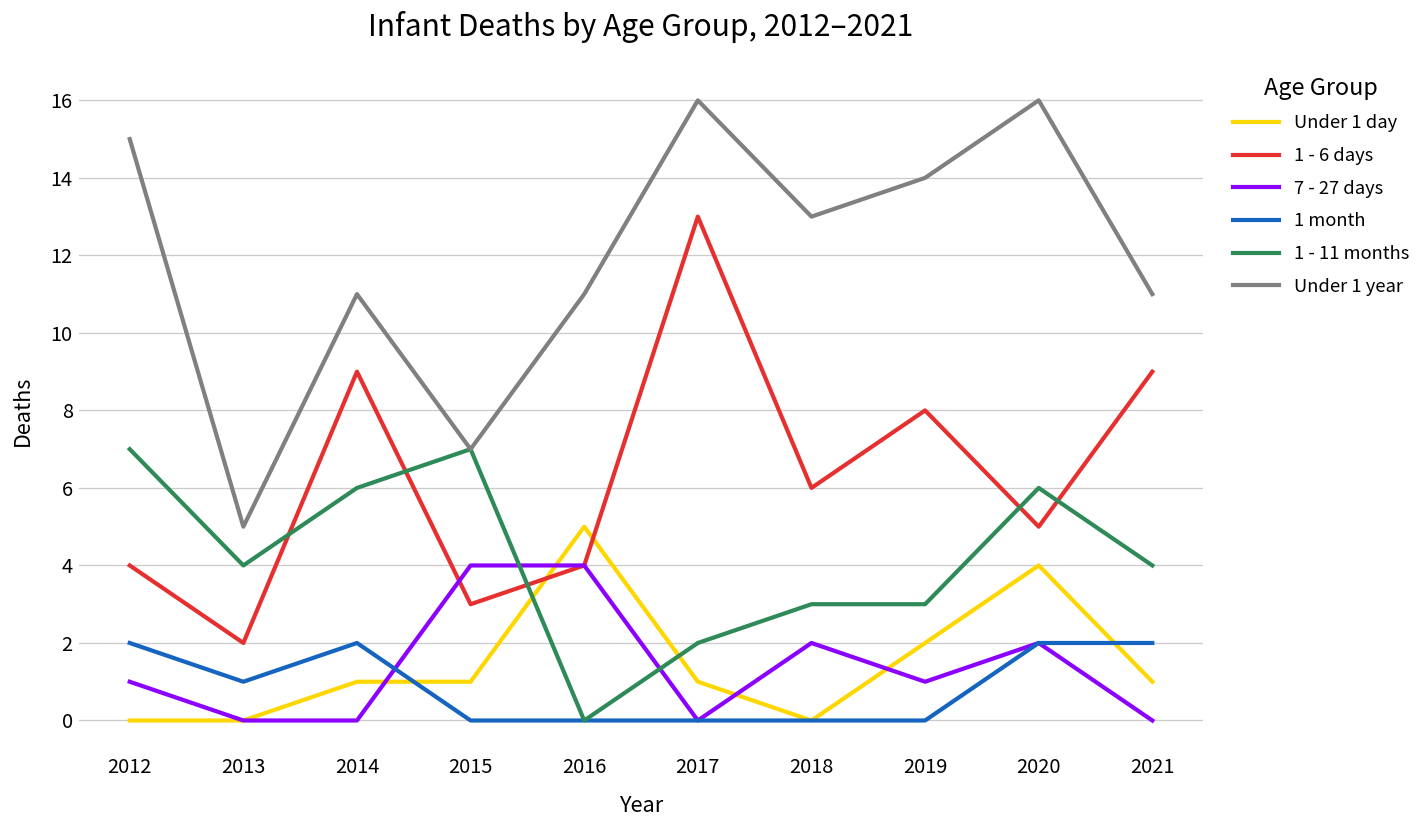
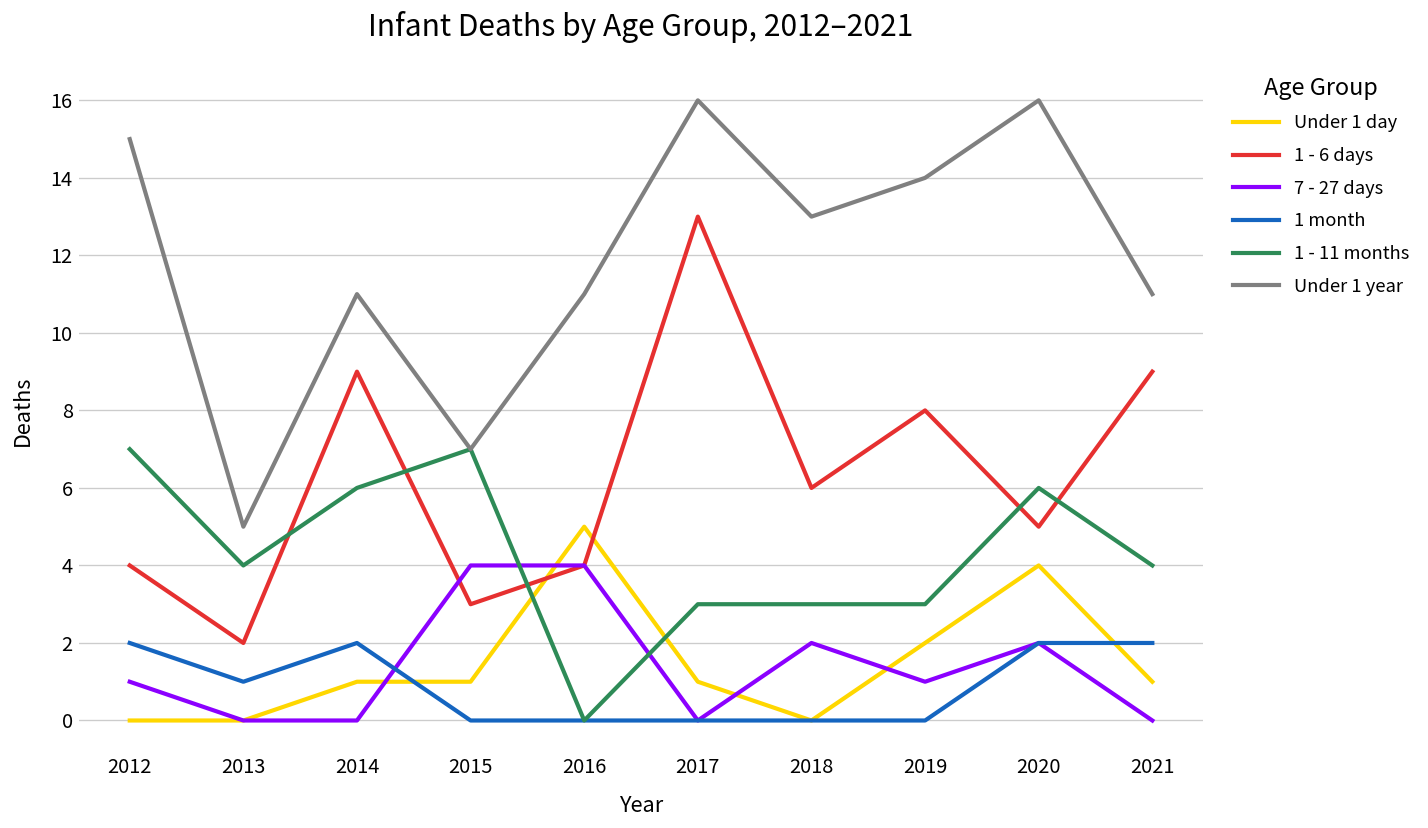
1 - 11 months, 2017: 2 -> 3
